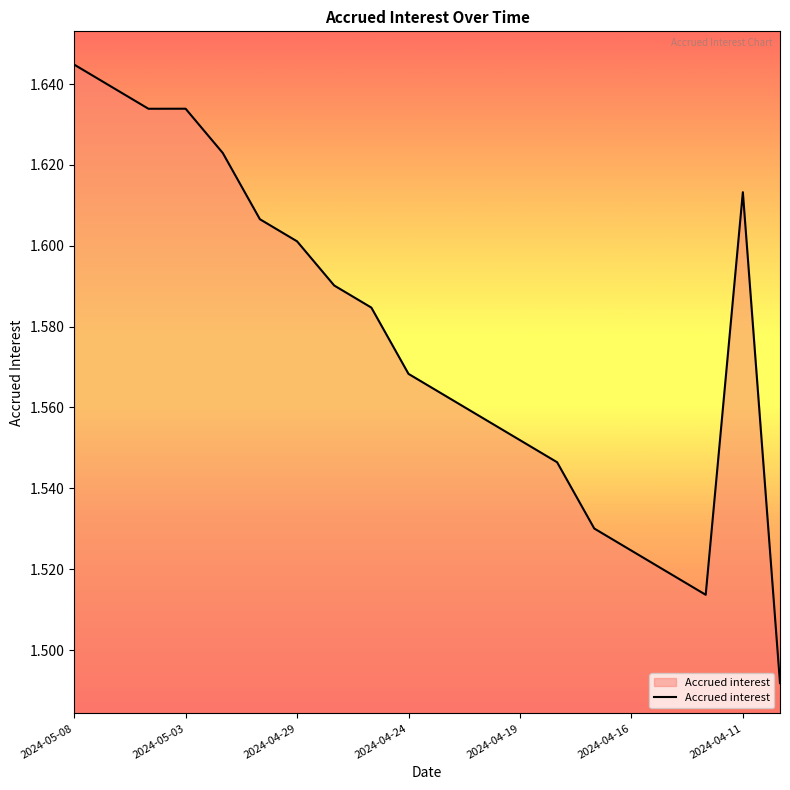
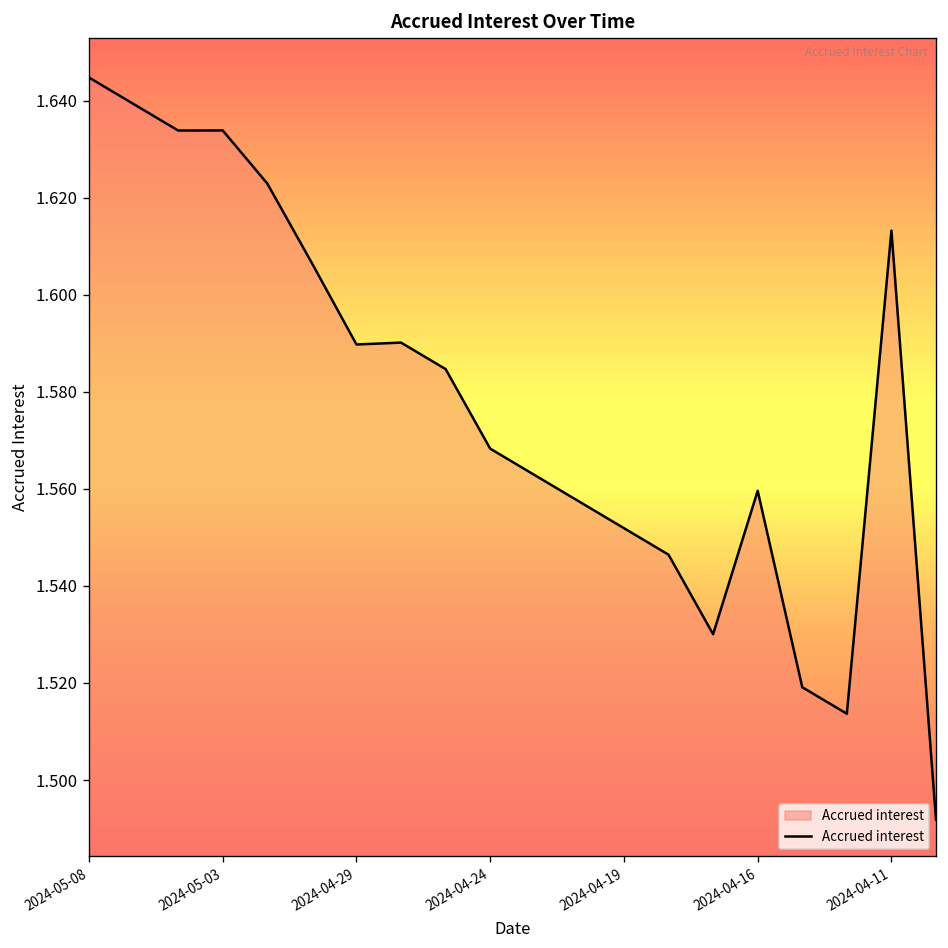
2024-04-29: 1.601 -> 1.590
2024-04-16: 1.525 -> 1.560
